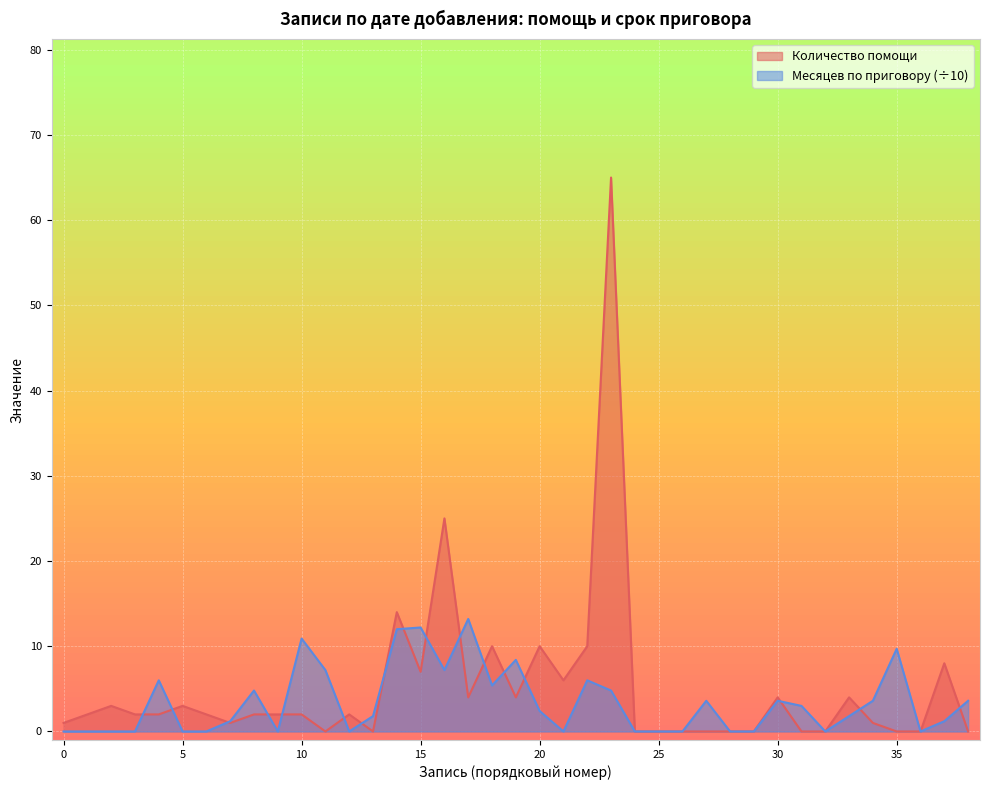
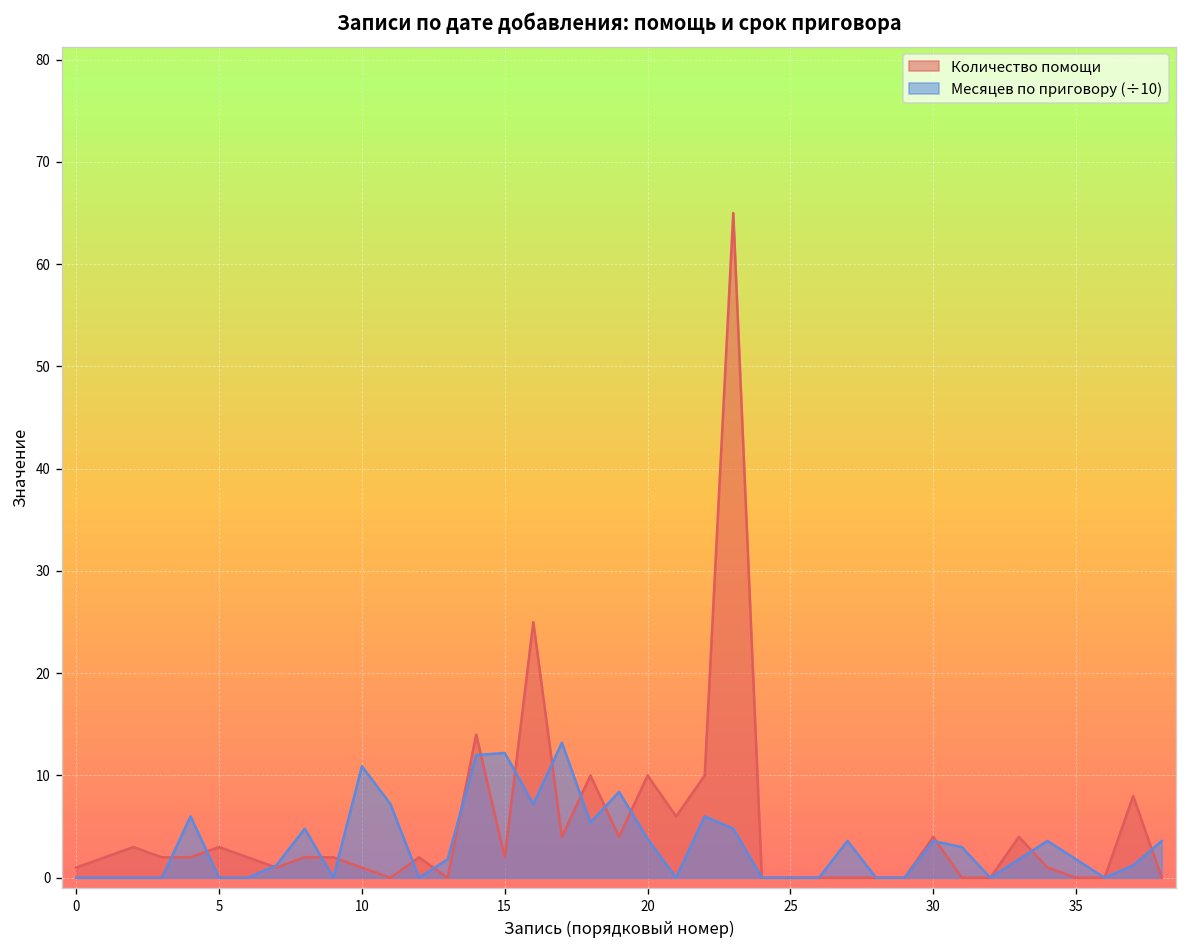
Количество помощи, 10: 2 -> 1
Количество помощи, 15: 7 -> 2
Месяцев по приговору (÷10), 20: 2 -> 4
Месяцев по приговору (÷10), 35: 10 -> 2
